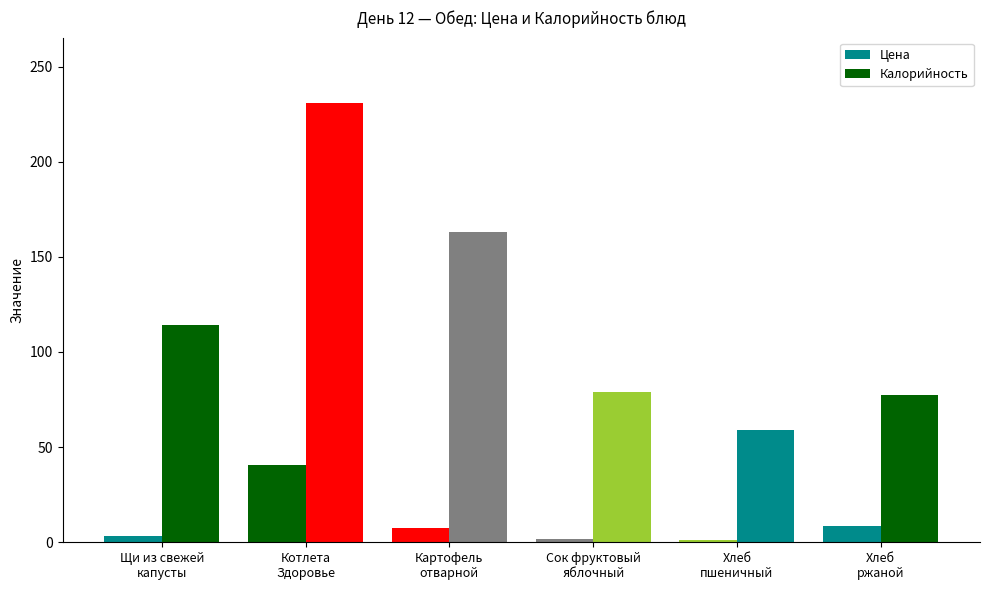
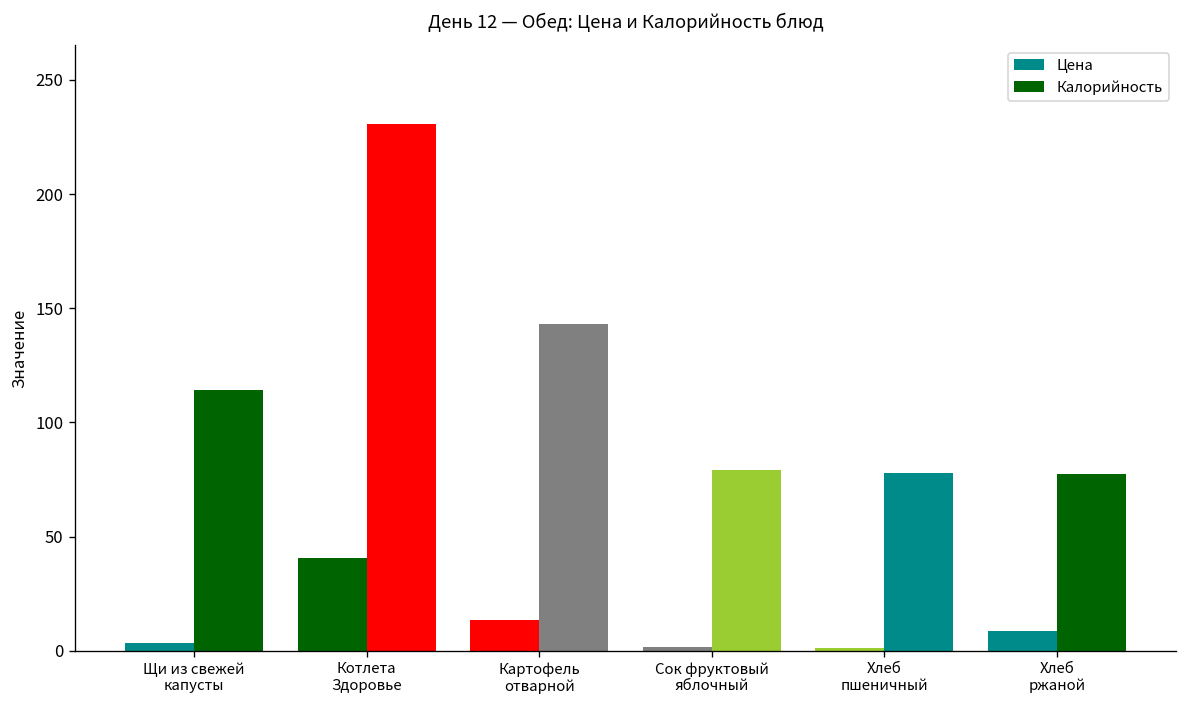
Цена, Картофель отварной: 8 -> 13
Калорийность, Картофель отварной: 163 -> 143
Калорийность, Хлеб пшеничный: 59 -> 78
